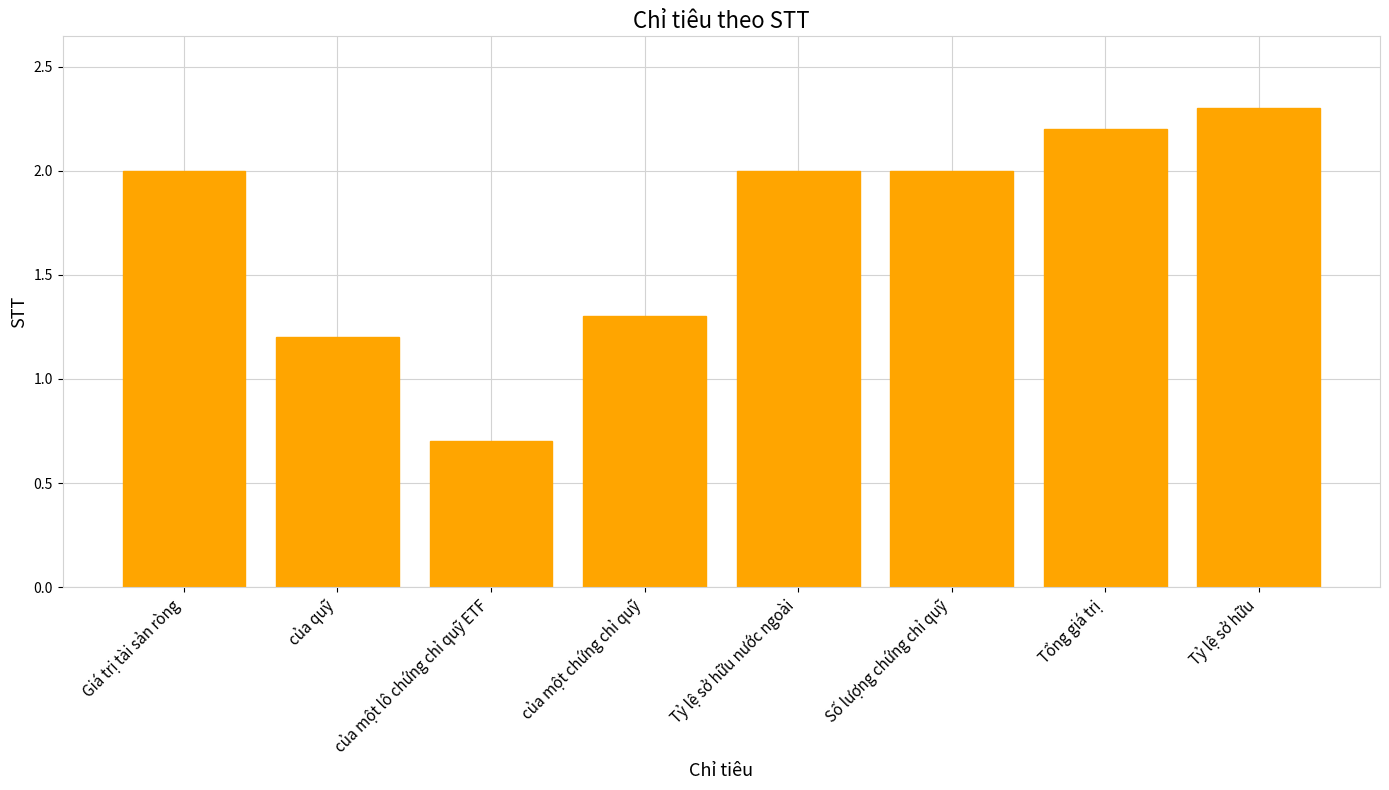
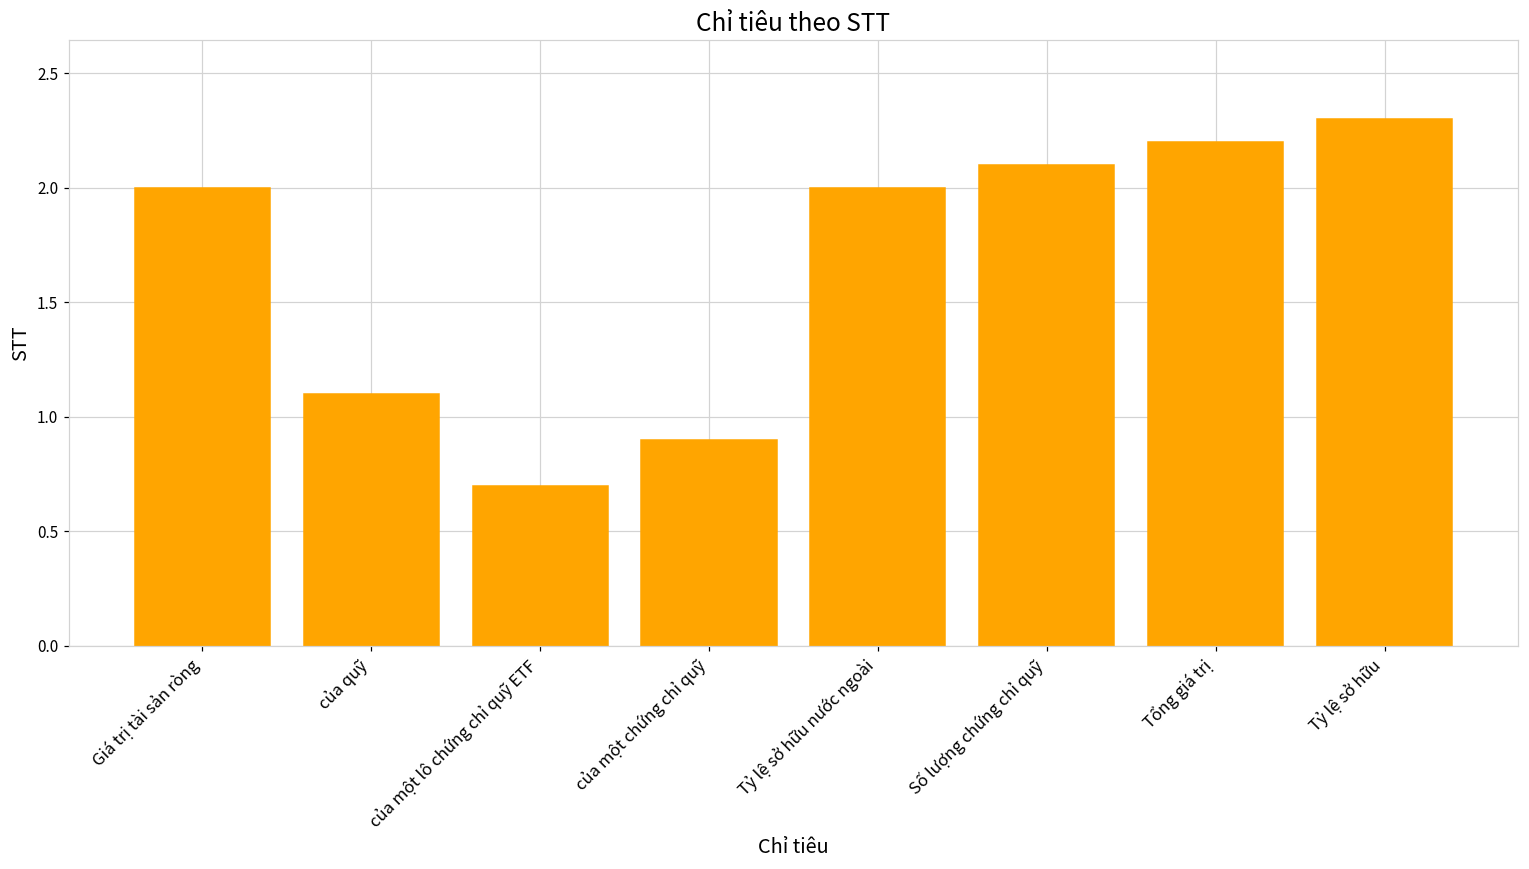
của quỹ: 1.2 -> 1.1
của một chứng chỉ quỹ: 1.3 -> 0.9
Số lượng chứng chỉ quỹ: 2.0 -> 2.1
